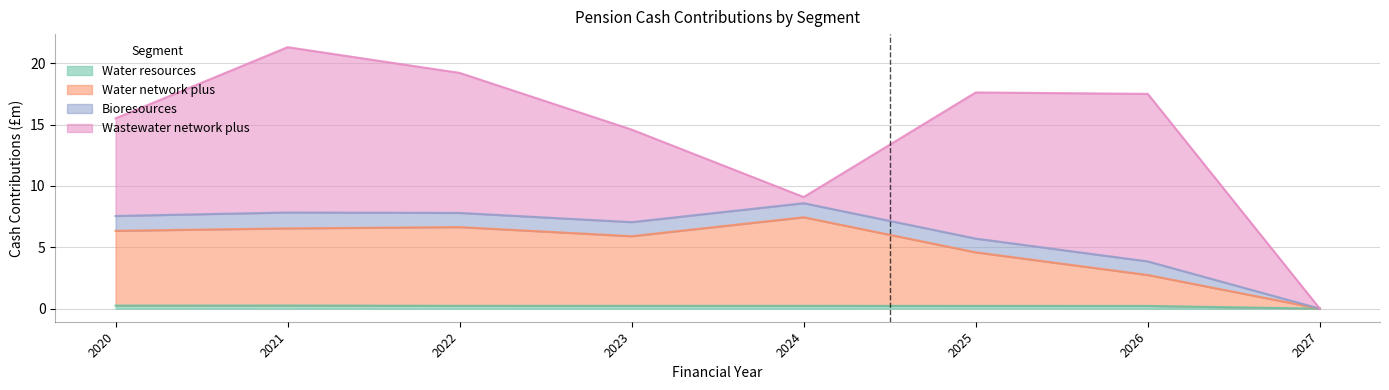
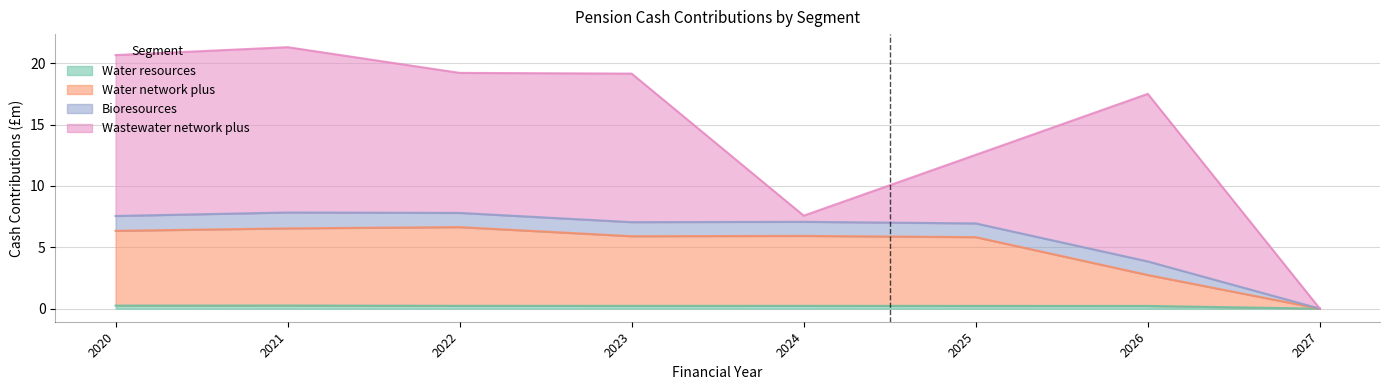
Wastewater network plus, 2020: 8.0 -> 13.1
Wastewater network plus, 2023: 7.5 -> 12.1
Water network plus, 2024: 7.2 -> 5.7
Water network plus, 2025: 4.4 -> 5.6
Wastewater network plus, 2025: 11.9 -> 5.6
